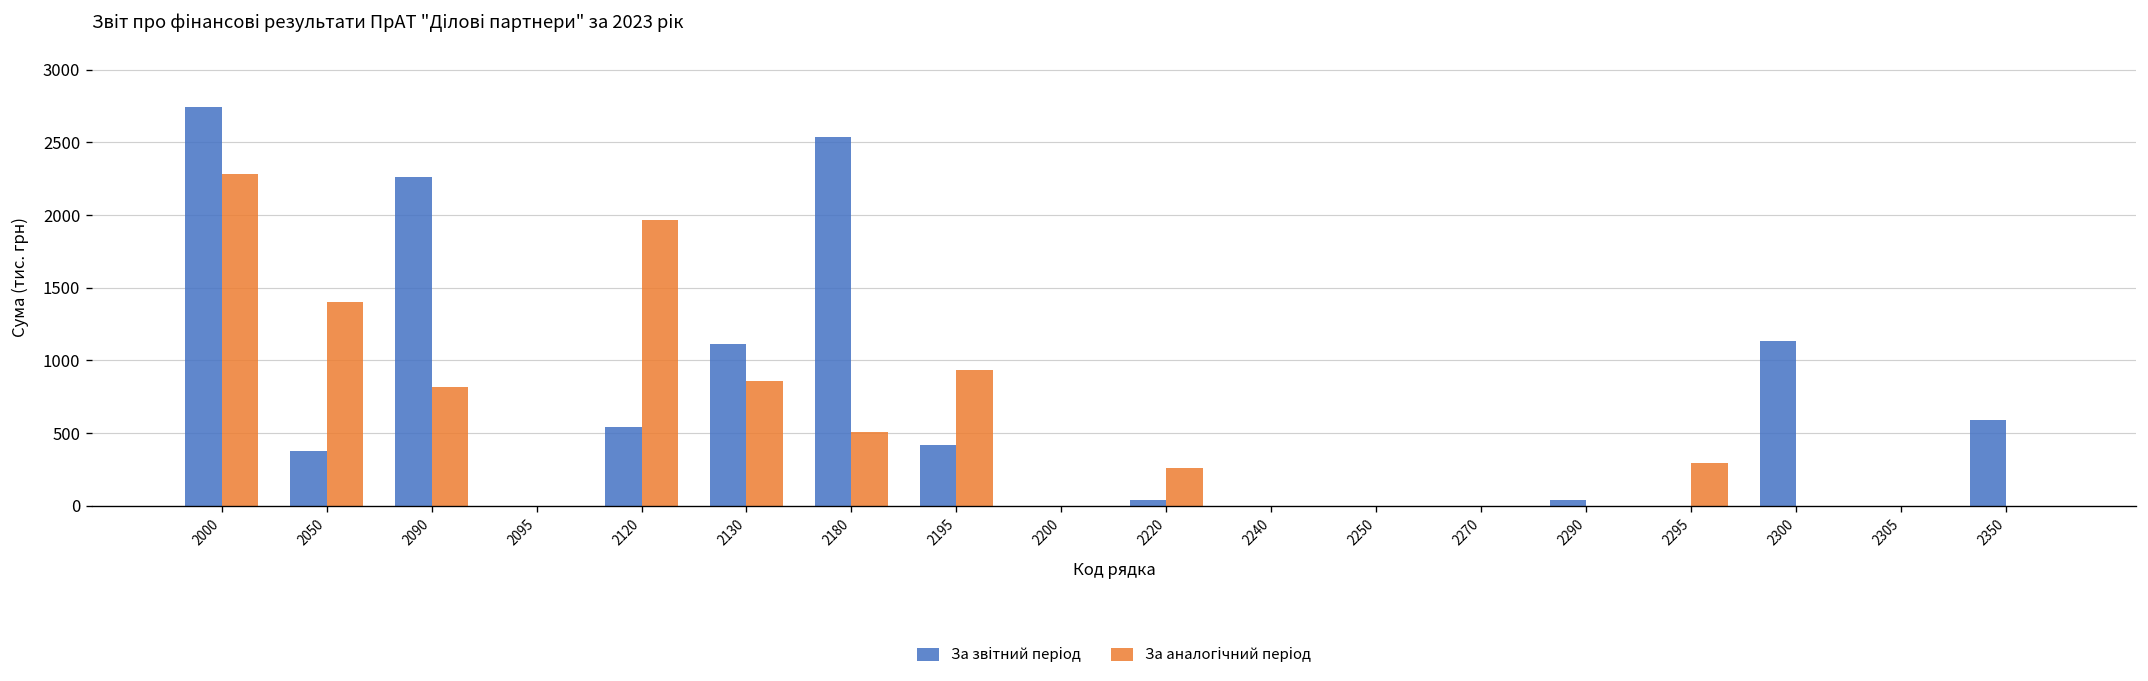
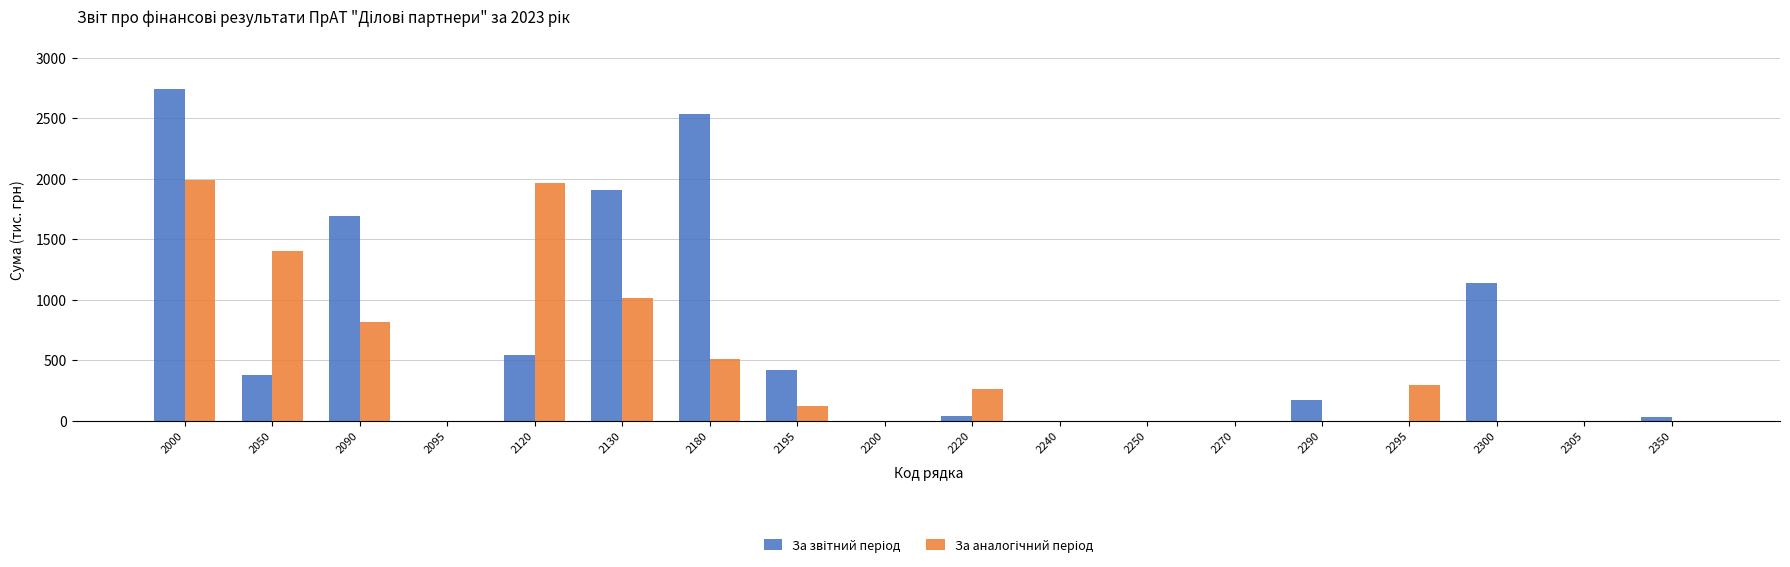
За аналогічний період, 2000: 2280 -> 1990
За звітний період, 2090: 2260 -> 1700
За звітний період, 2130: 1120 -> 1910
За аналогічний період, 2130: 860 -> 1010
За аналогічний період, 2195: 930 -> 130
За звітний період, 2290: 40 -> 170
За звітний період, 2350: 590 -> 30
